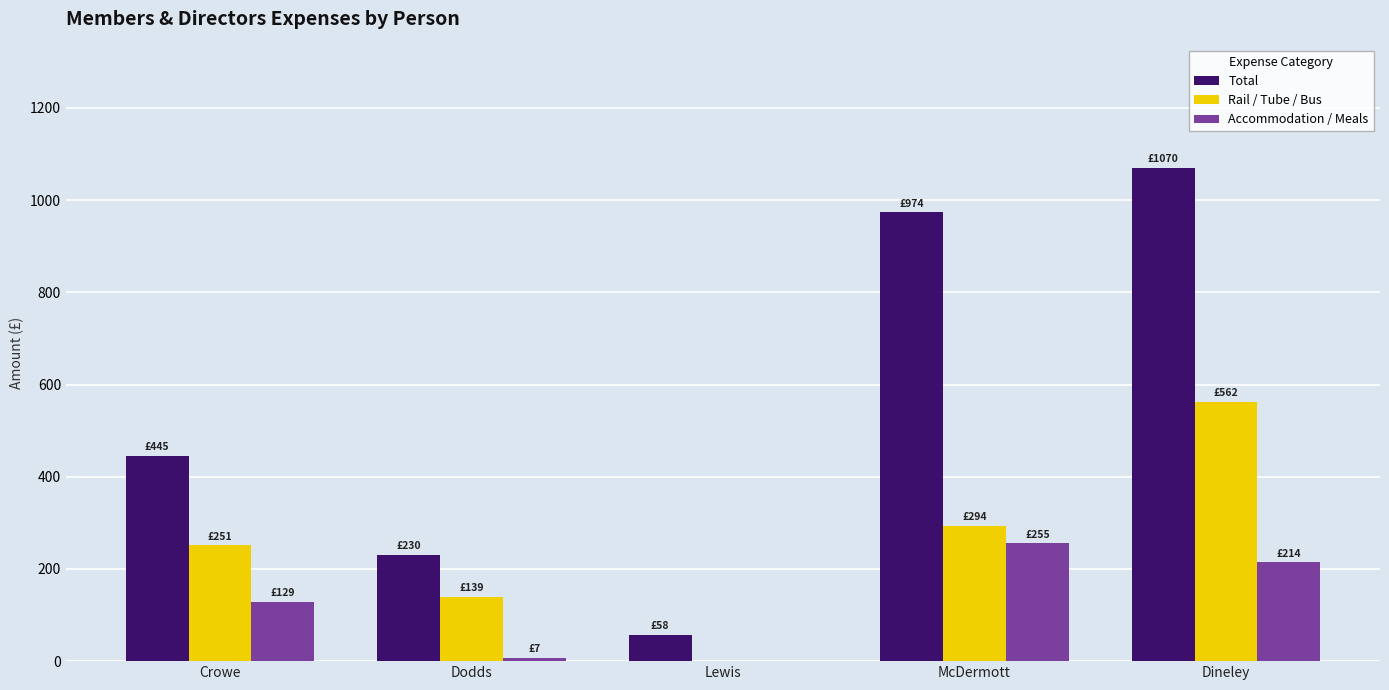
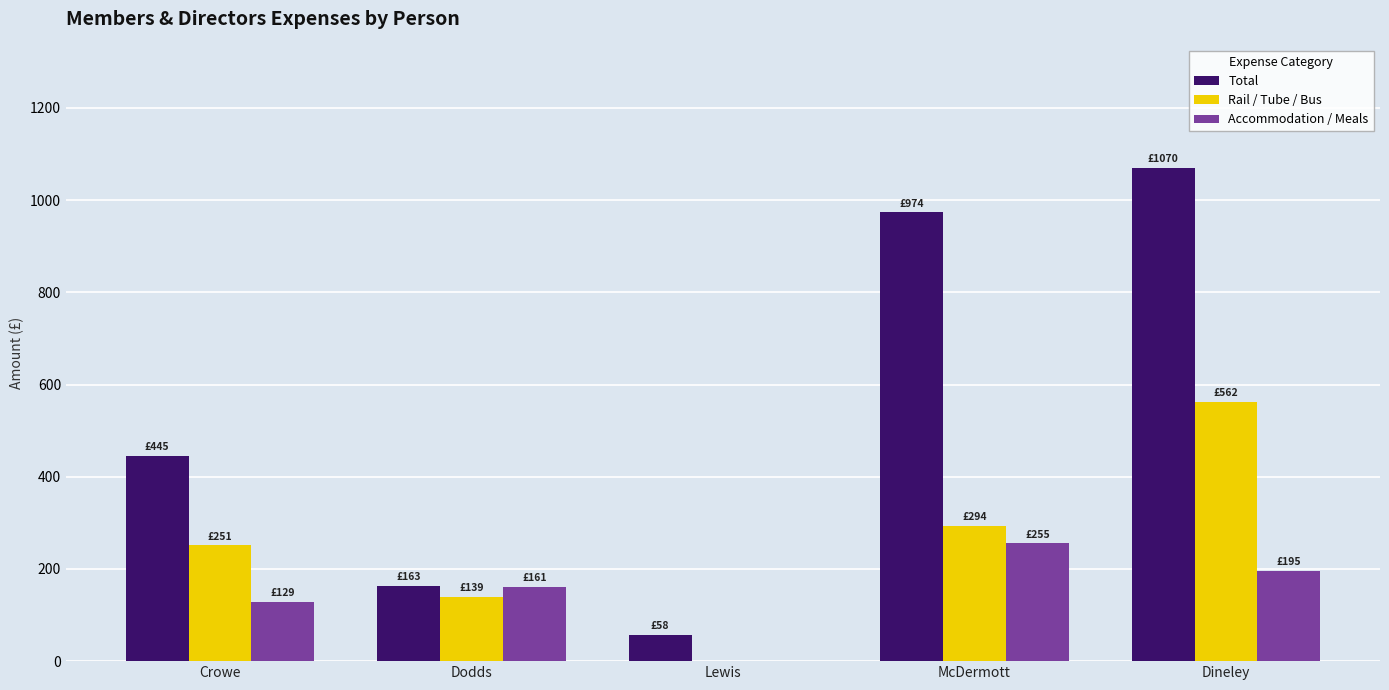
Total, Dodds: £230 -> £163
Accommodation / Meals, Dodds: £7 -> £161
Accommodation / Meals, Dineley: £214 -> £195
